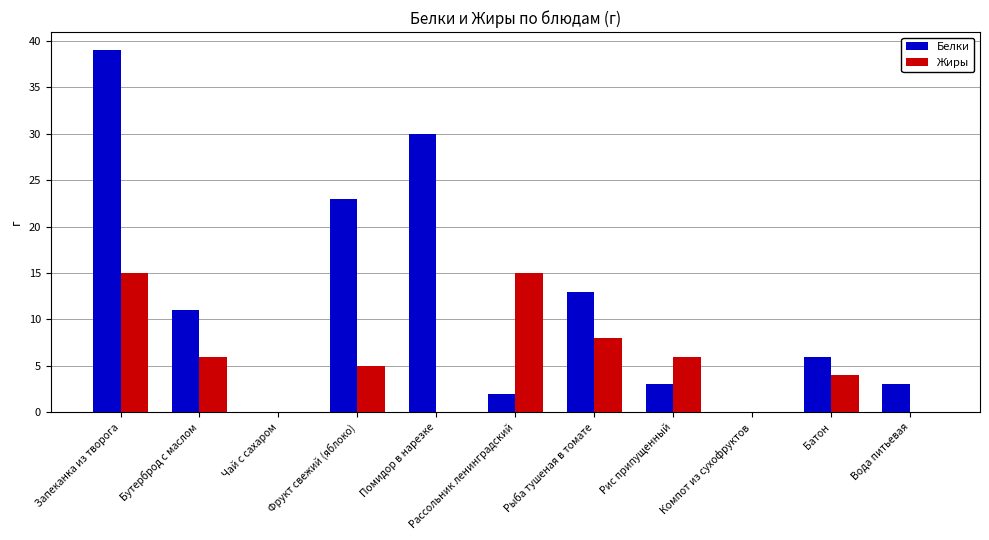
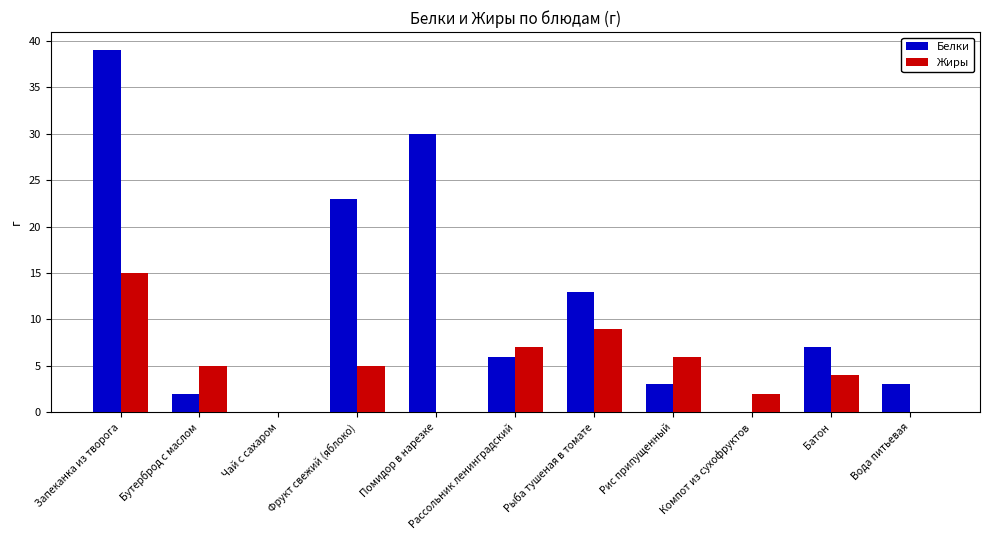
Белки, Бутерброд с маслом: 11 -> 2
Жиры, Бутерброд с маслом: 6 -> 5
Белки, Рассольник ленинградский: 2 -> 6
Жиры, Рассольник ленинградский: 15 -> 7
Жиры, Рыба тушеная в томате: 8 -> 9
Жиры, Компот из сухофруктов: 0 -> 2
Белки, Батон: 6 -> 7
